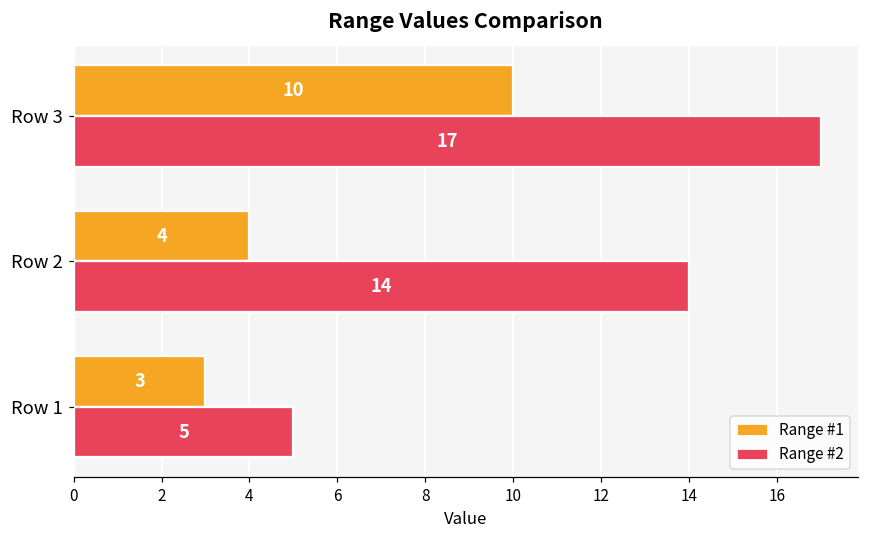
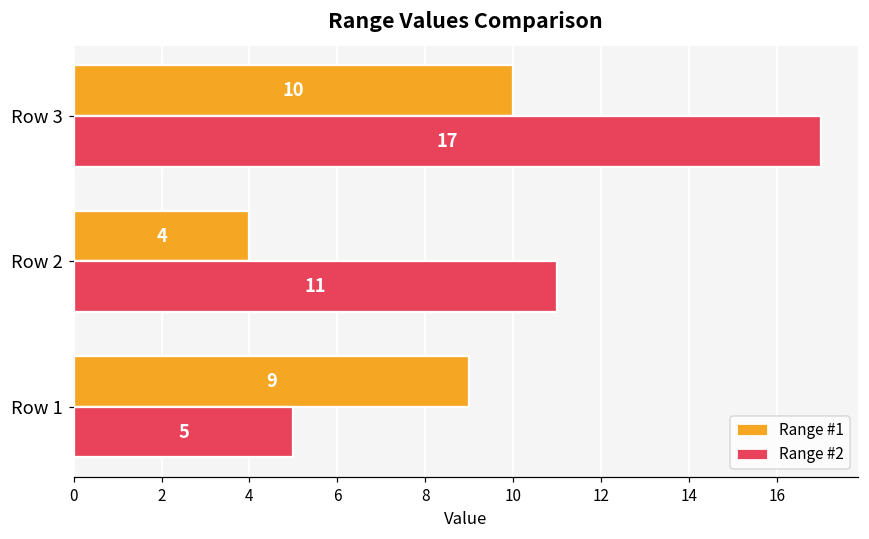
Range #2, Row 2: 14 -> 11
Range #1, Row 1: 3 -> 9
